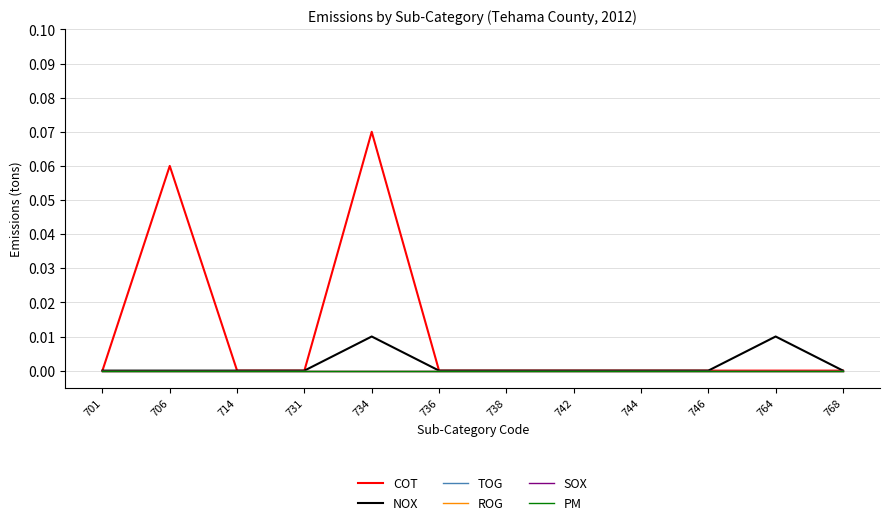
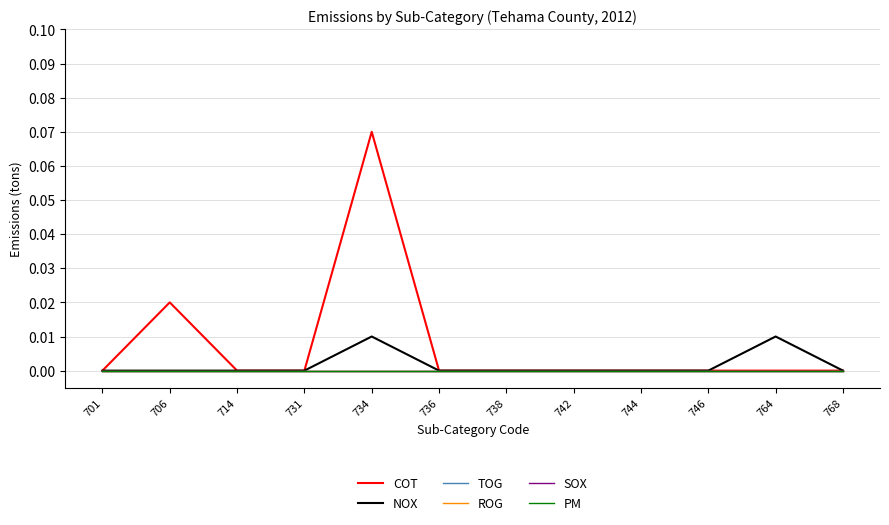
COT, 706: 0.06 -> 0.02
